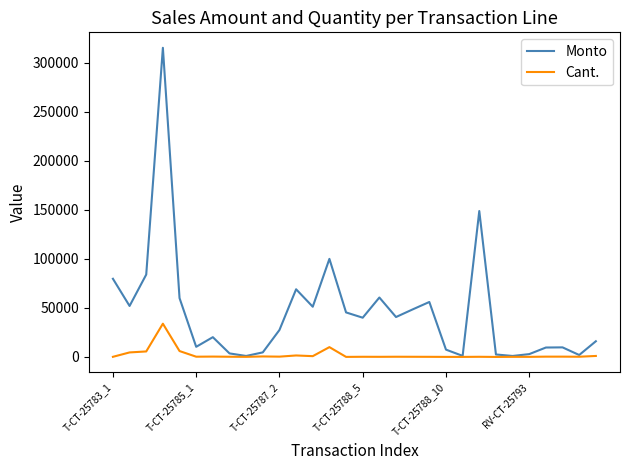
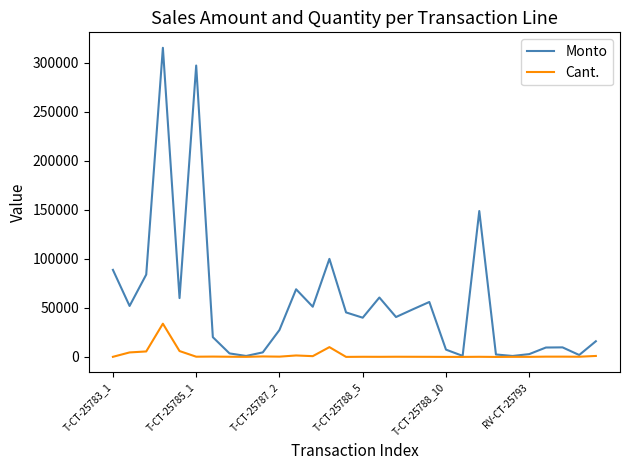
Monto, T-CT-25783_1: 80000 -> 90000
Monto, T-CT-25785_1: 10000 -> 300000
